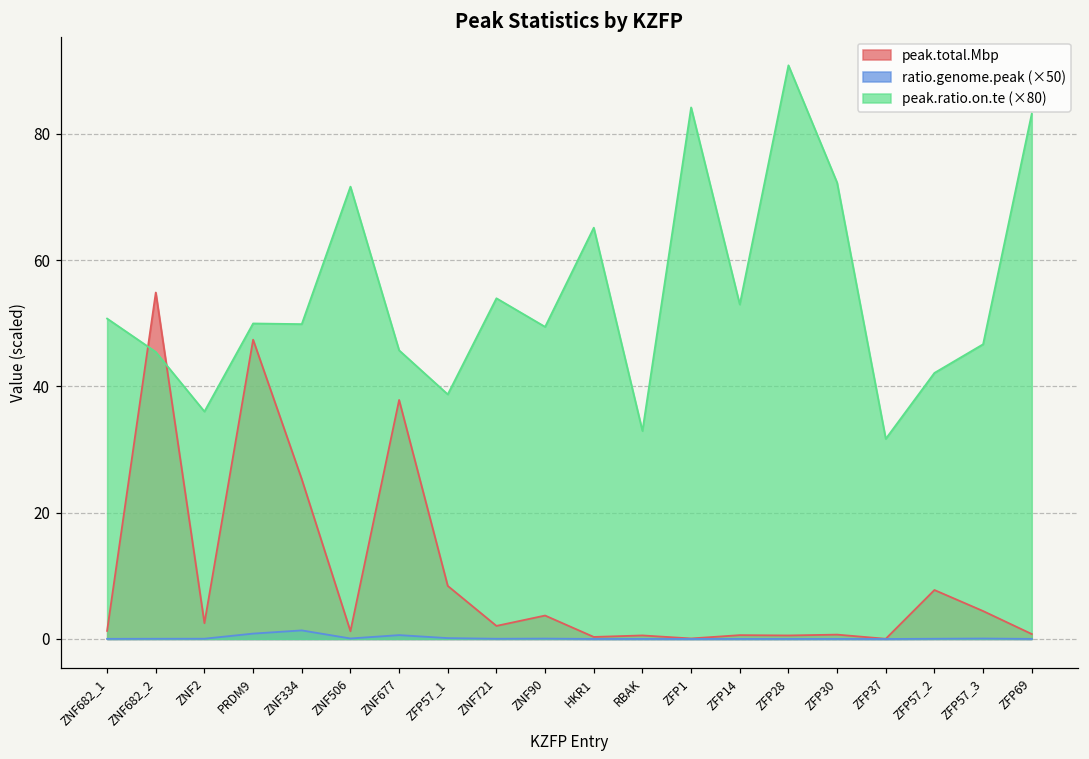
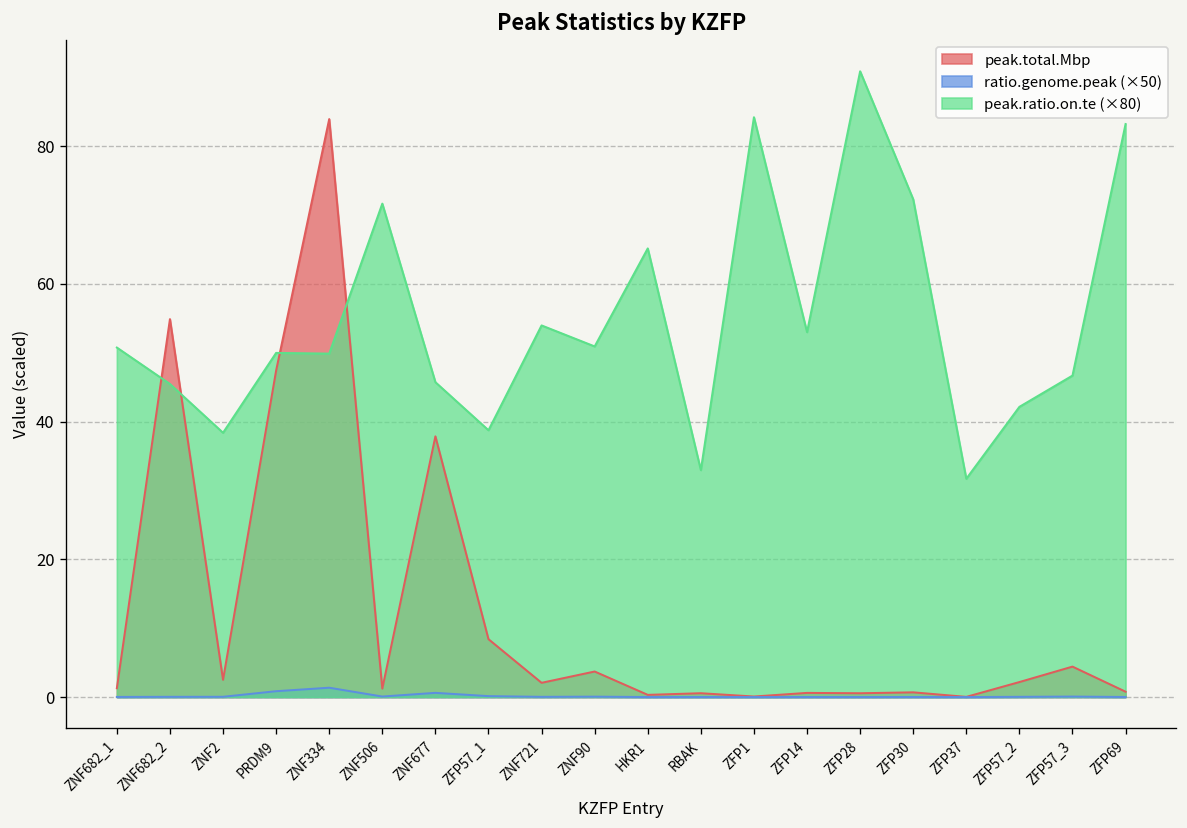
peak.ratio.on.te (×80), ZNF2: 36 -> 38
peak.total.Mbp, ZNF334: 25 -> 84
peak.ratio.on.te (×80), ZNF90: 49 -> 51
peak.total.Mbp, ZFP57_2: 8 -> 2
